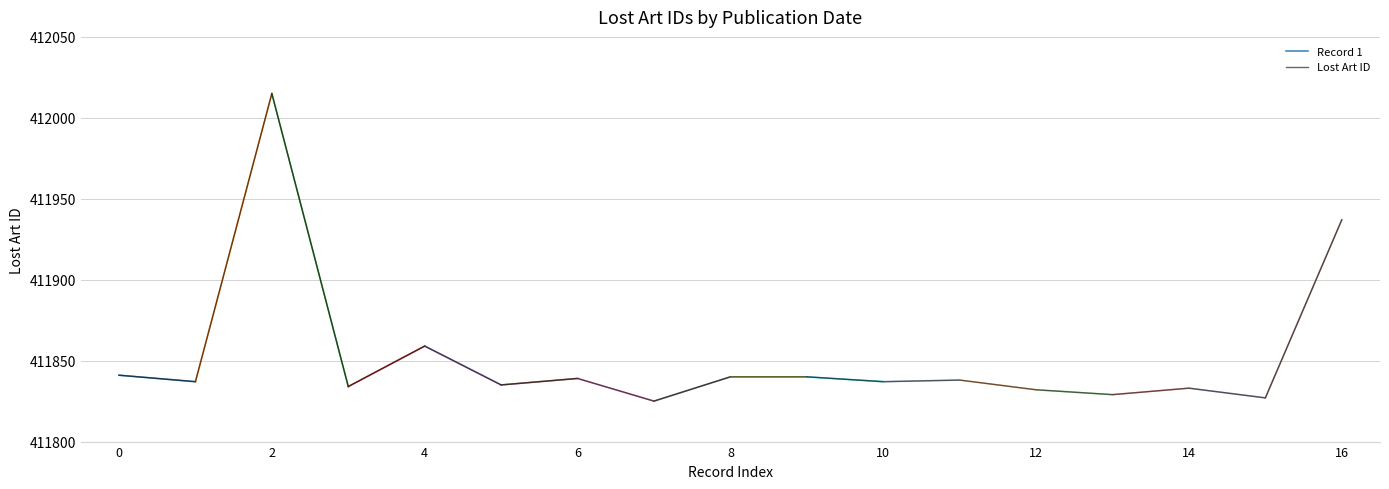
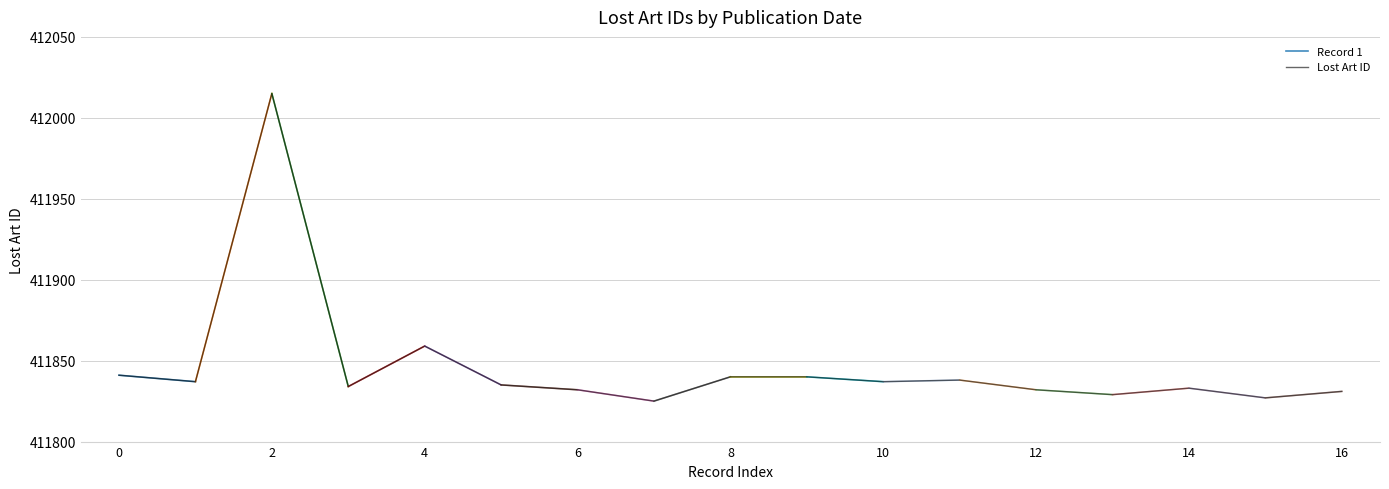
Lost Art ID, 6: 411839 -> 411832
Lost Art ID, 16: 411937 -> 411831
